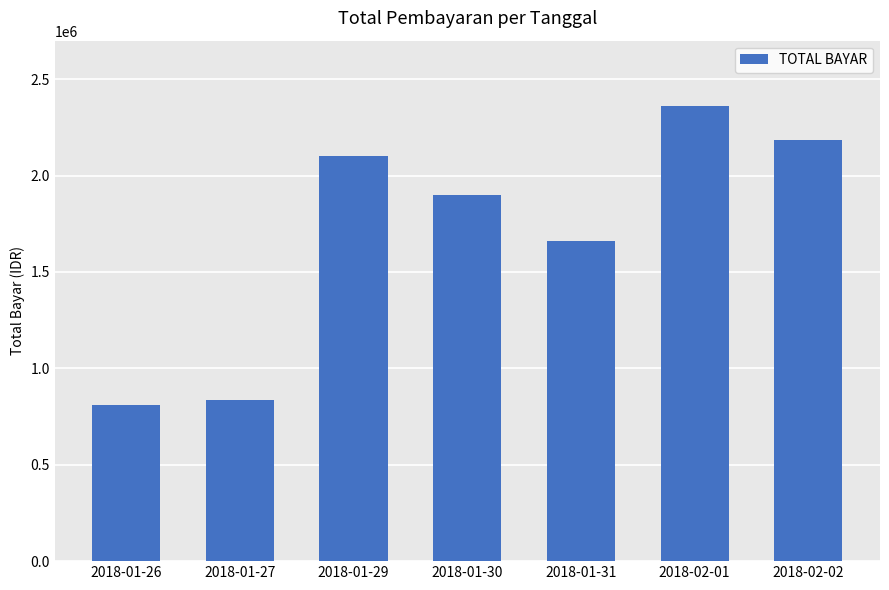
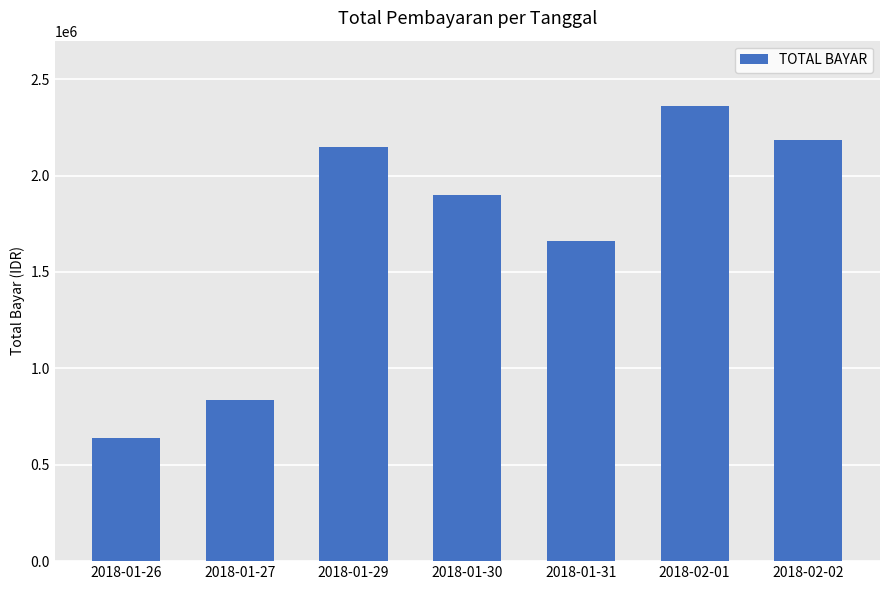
2018-01-26: 810000 -> 640000
2018-01-29: 2100000 -> 2150000
